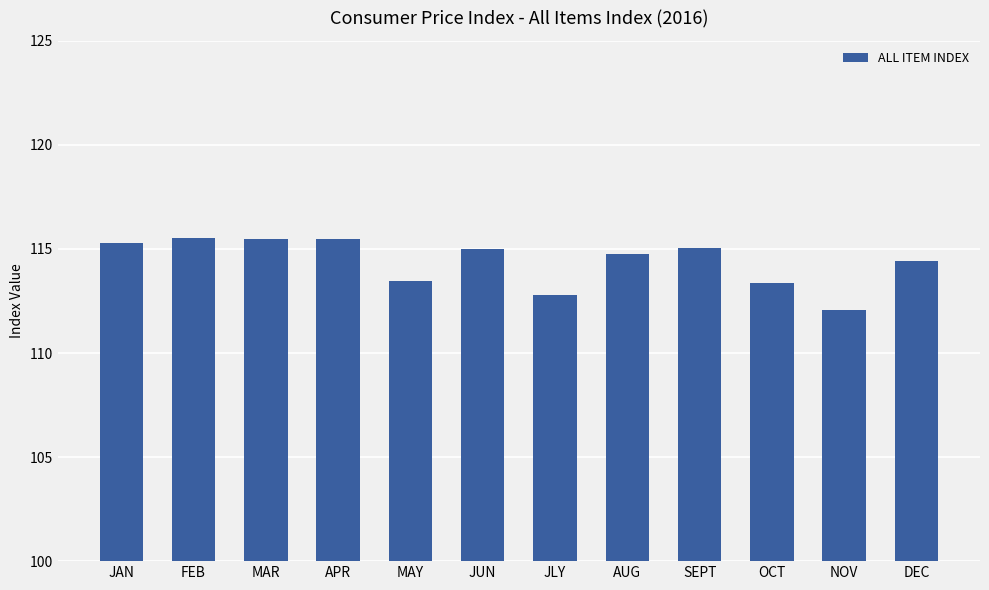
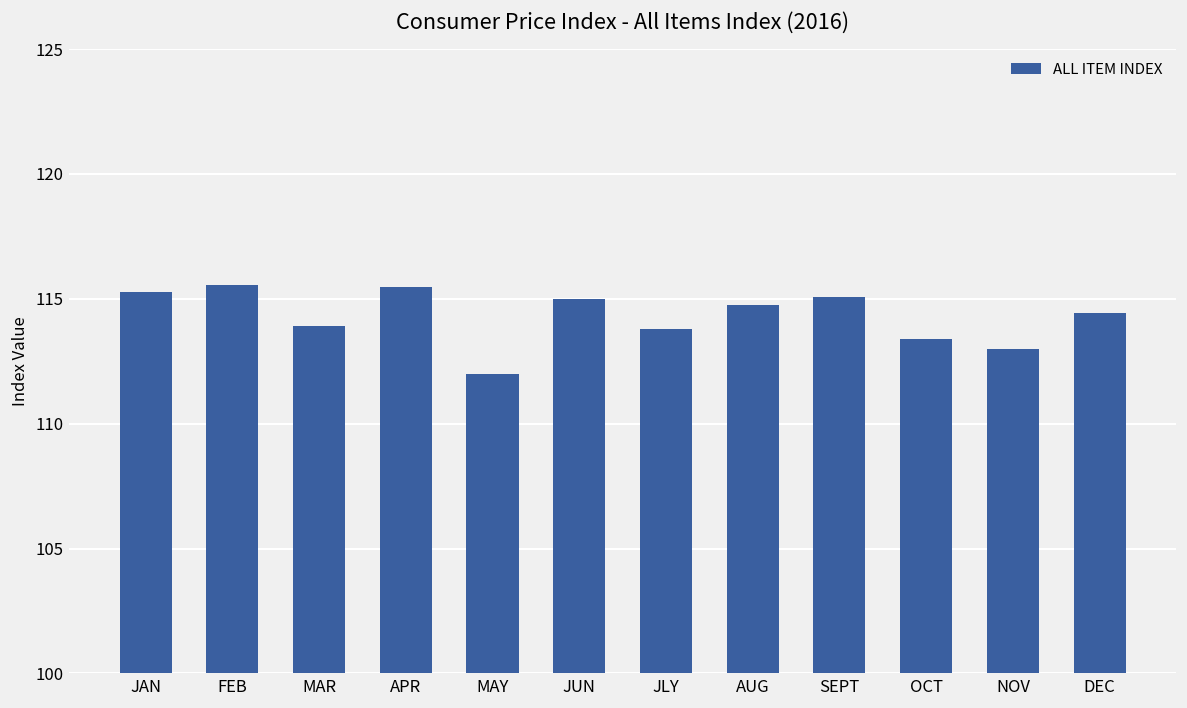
MAR: 115.5 -> 113.9
MAY: 113.5 -> 112.0
JLY: 112.8 -> 113.8
NOV: 112.1 -> 113.0
